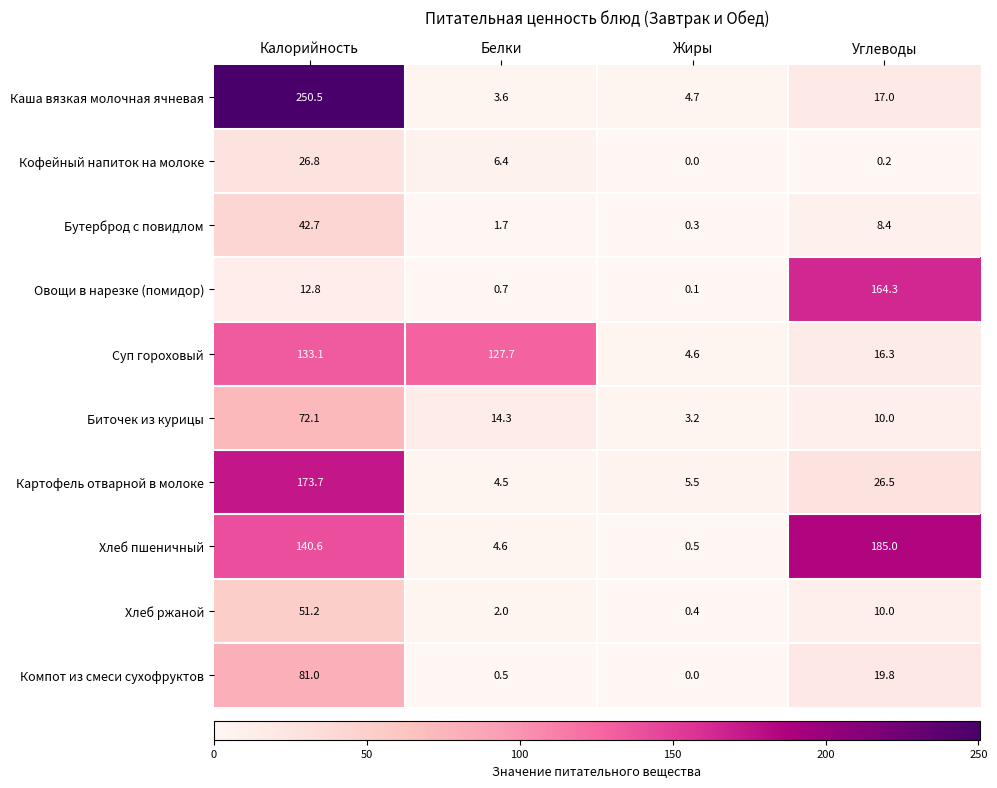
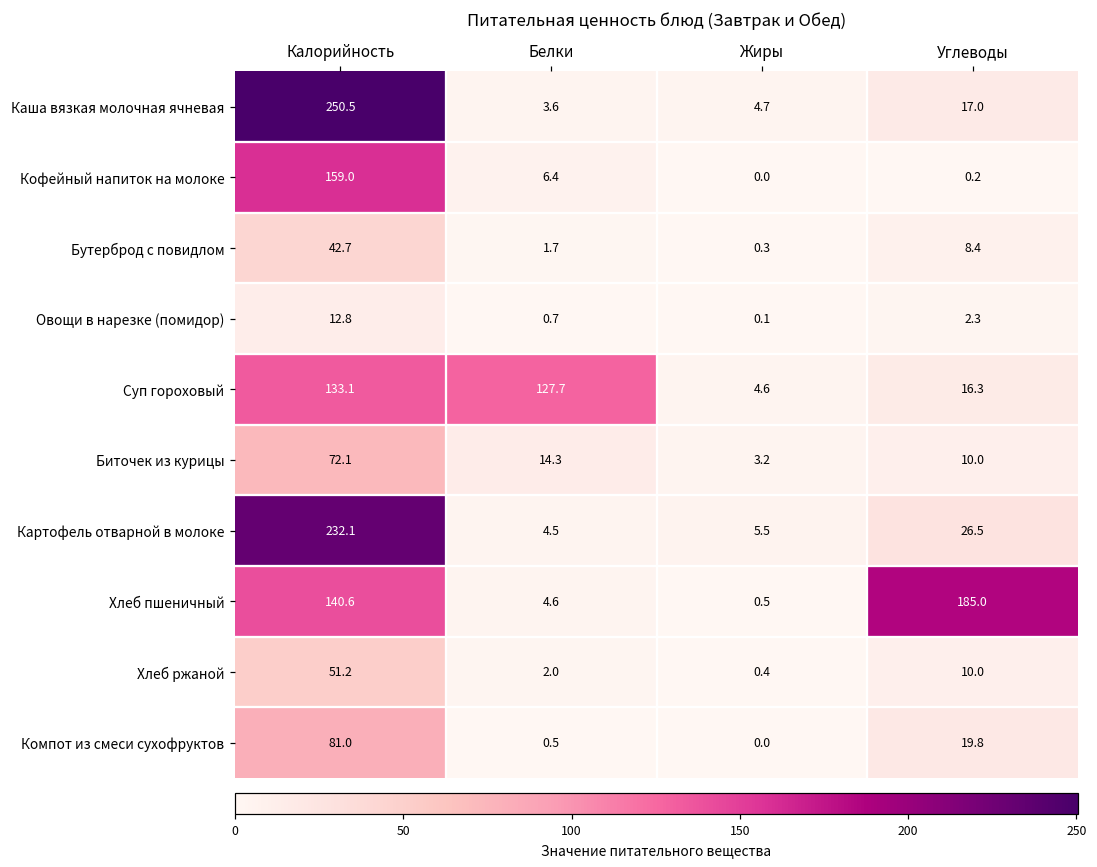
Кофейный напиток на молоке, Калорийность: 26.8 -> 159.0
Овощи в нарезке (помидор), Углеводы: 164.3 -> 2.3
Картофель отварной в молоке, Калорийность: 173.7 -> 232.1
